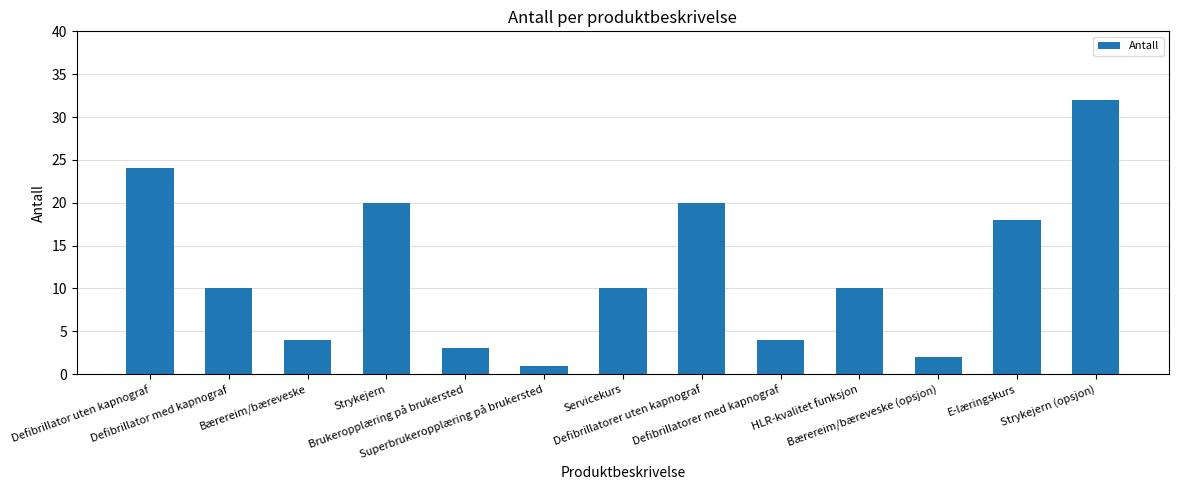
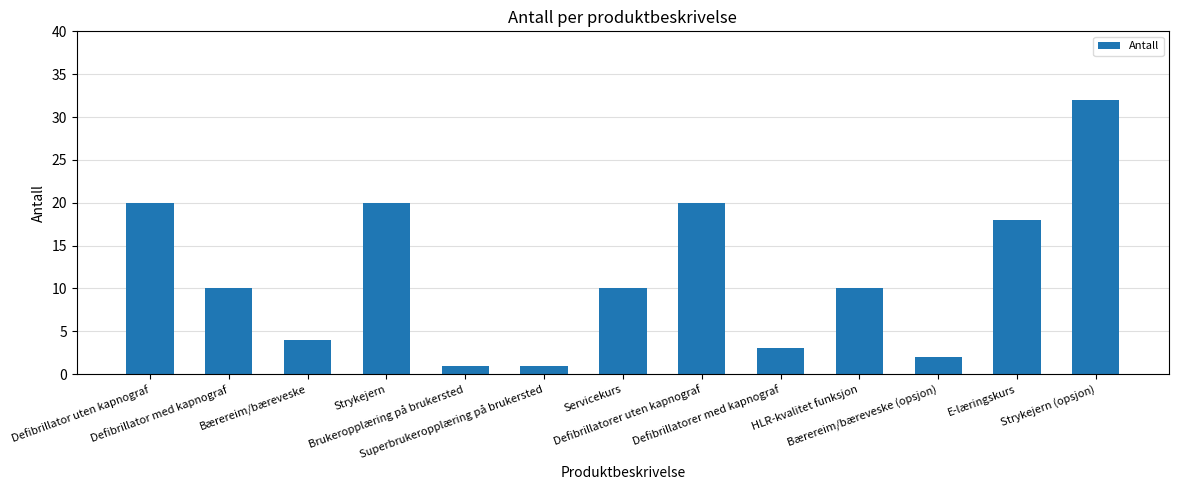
Defibrillator uten kapnograf: 24 -> 20
Brukeropplæring på brukersted: 3 -> 1
Defibrillatorer med kapnograf: 4 -> 3
